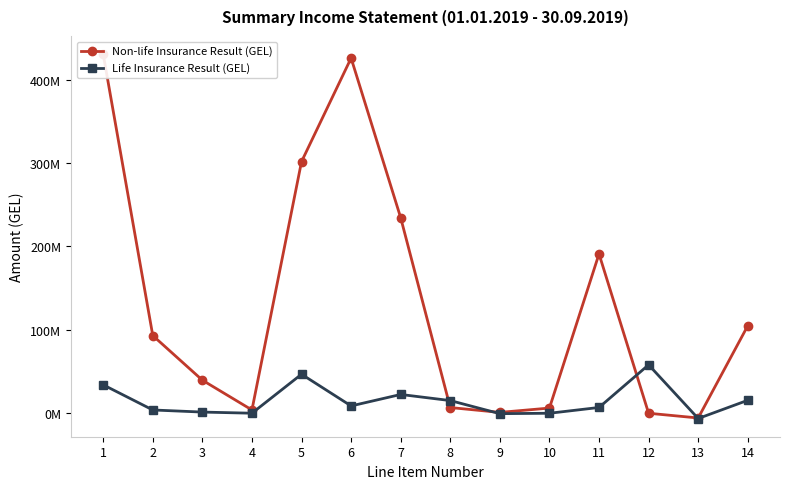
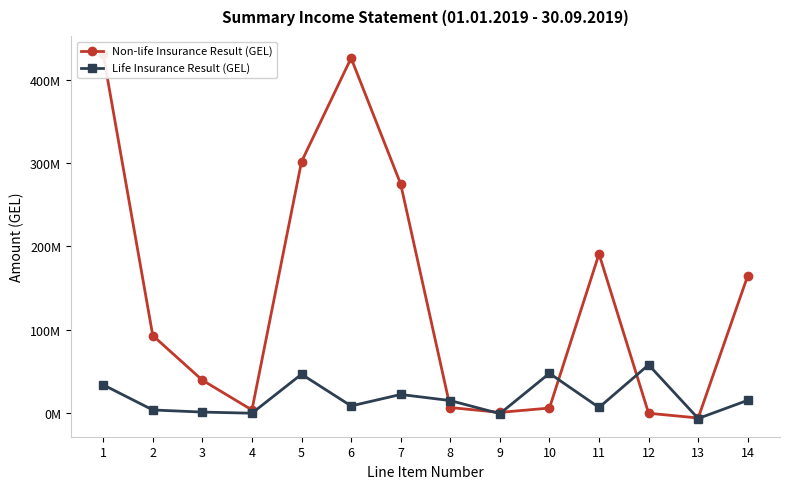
Non-life Insurance Result (GEL), 7: 230000000 -> 270000000
Life Insurance Result (GEL), 10: 0 -> 50000000
Non-life Insurance Result (GEL), 14: 100000000 -> 160000000
